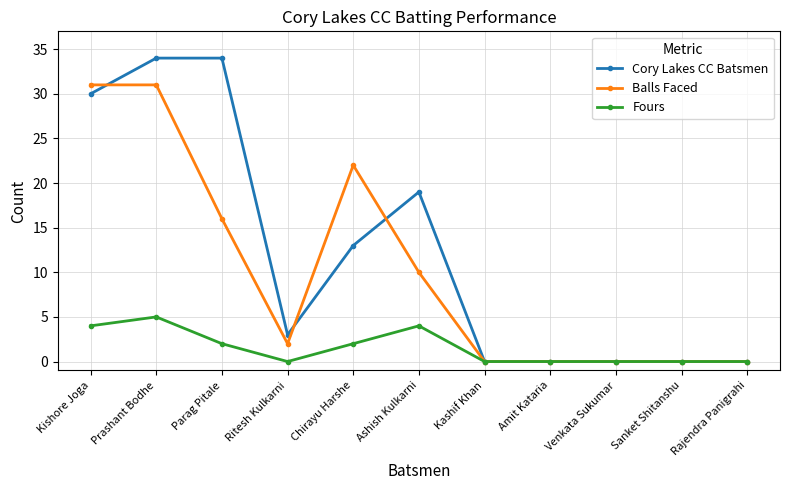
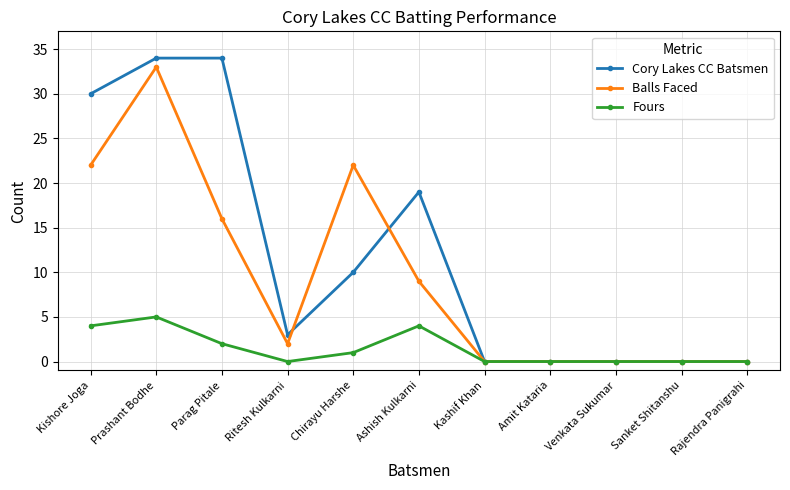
Balls Faced, Kishore Joga: 31 -> 22
Balls Faced, Prashant Bodhe: 31 -> 33
Cory Lakes CC Batsmen, Chirayu Harshe: 13 -> 10
Fours, Chirayu Harshe: 2 -> 1
Balls Faced, Ashish Kulkarni: 10 -> 9
